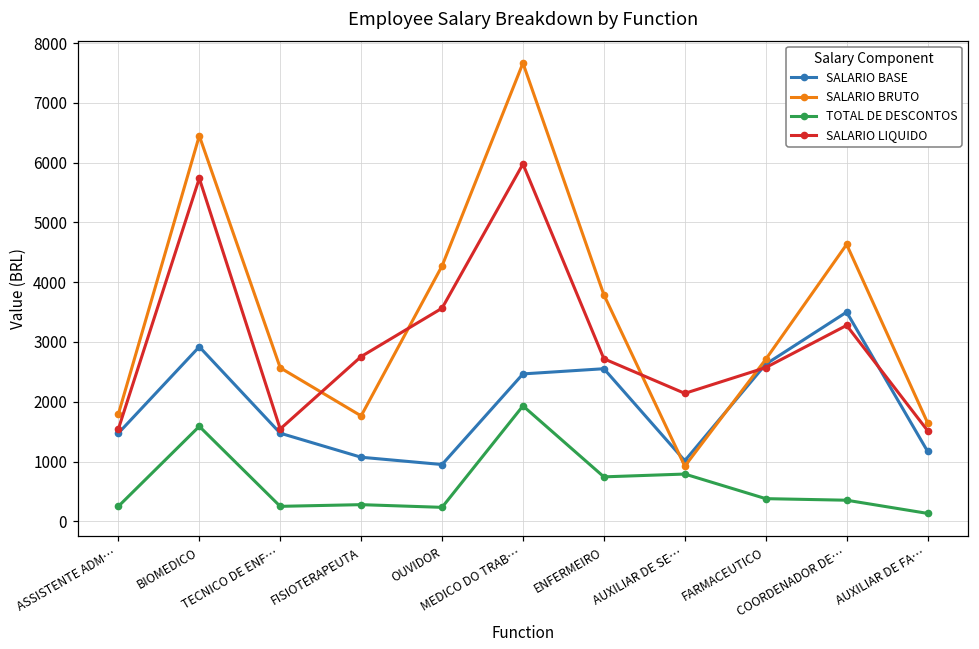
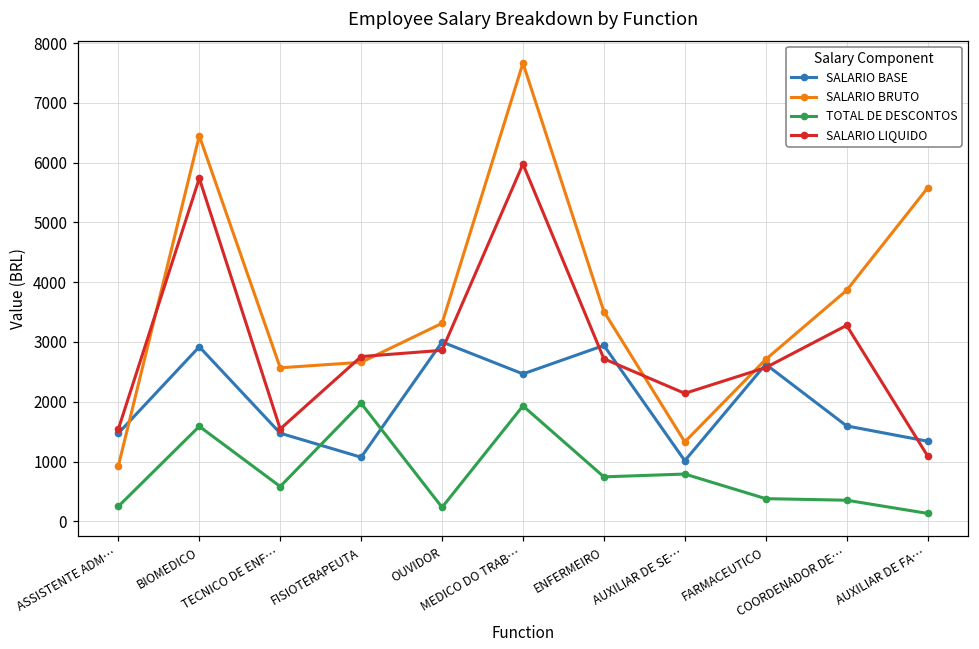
SALARIO BRUTO, ASSISTENTE ADM…: 1800 -> 900
TOTAL DE DESCONTOS, TECNICO DE ENF…: 200 -> 600
SALARIO BRUTO, FISIOTERAPEUTA: 1800 -> 2700
TOTAL DE DESCONTOS, FISIOTERAPEUTA: 300 -> 2000
SALARIO BASE, OUVIDOR: 900 -> 3000
SALARIO BRUTO, OUVIDOR: 4300 -> 3300
SALARIO LIQUIDO, OUVIDOR: 3600 -> 2900
SALARIO BASE, ENFERMEIRO: 2600 -> 2900
SALARIO BRUTO, ENFERMEIRO: 3800 -> 3500
SALARIO BRUTO, AUXILIAR DE SE…: 900 -> 1300
SALARIO BASE, COORDENADOR DE…: 3500 -> 1600
SALARIO BRUTO, COORDENADOR DE…: 4600 -> 3900
SALARIO BASE, AUXILIAR DE FA…: 1200 -> 1300
SALARIO BRUTO, AUXILIAR DE FA…: 1600 -> 5600
SALARIO LIQUIDO, AUXILIAR DE FA…: 1500 -> 1100
